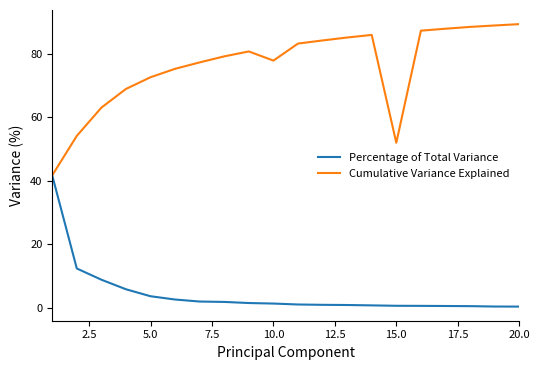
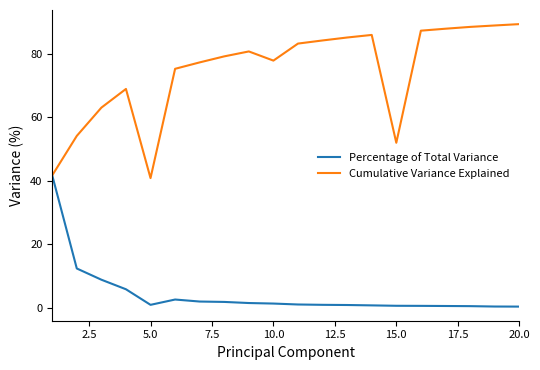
Percentage of Total Variance, 5.0: 4 -> 1
Cumulative Variance Explained, 5.0: 73 -> 41
